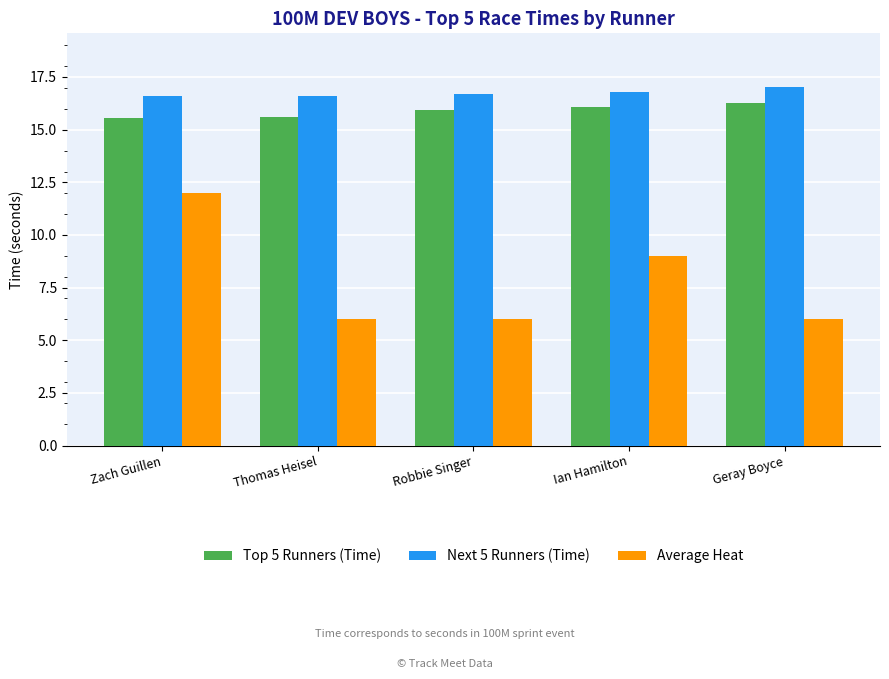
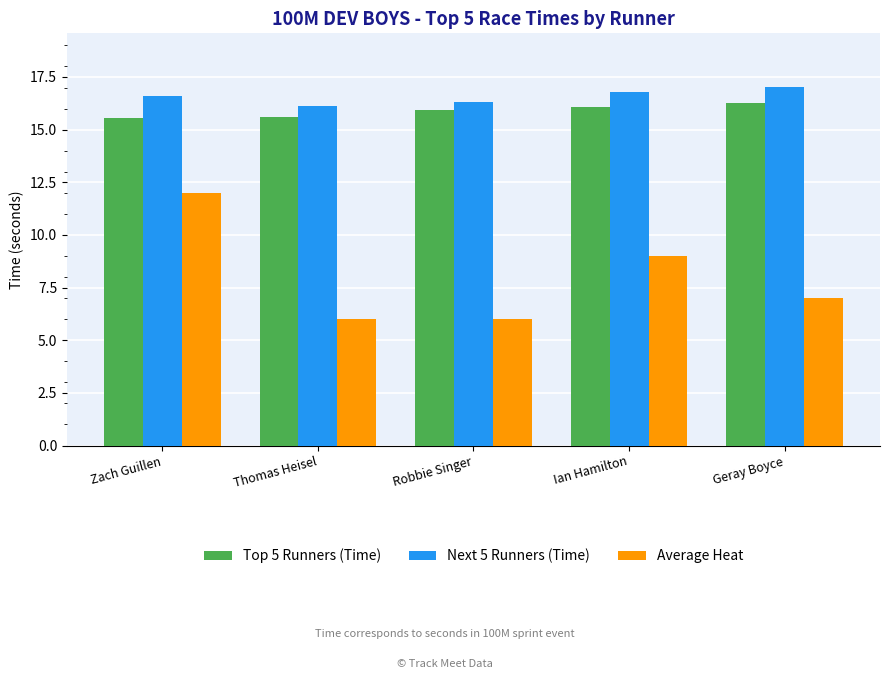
Next 5 Runners (Time), Thomas Heisel: 16.6 -> 16.1
Next 5 Runners (Time), Robbie Singer: 16.7 -> 16.3
Average Heat, Geray Boyce: 6 -> 7
